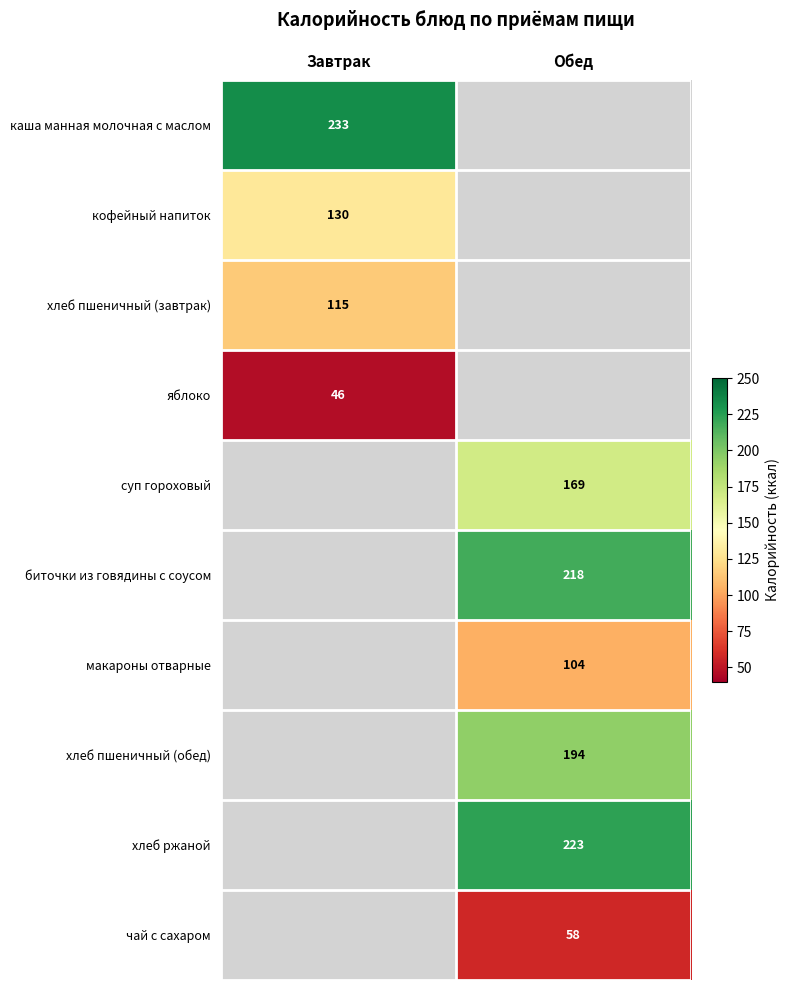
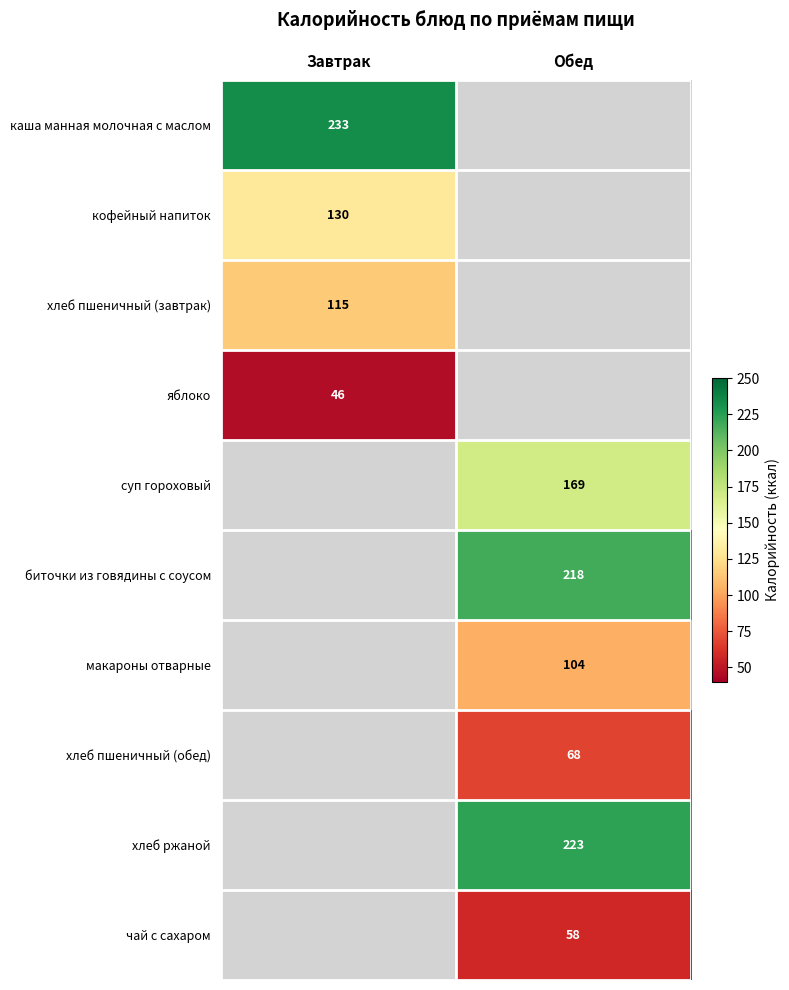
хлеб пшеничный (обед), Обед: 194 -> 68
